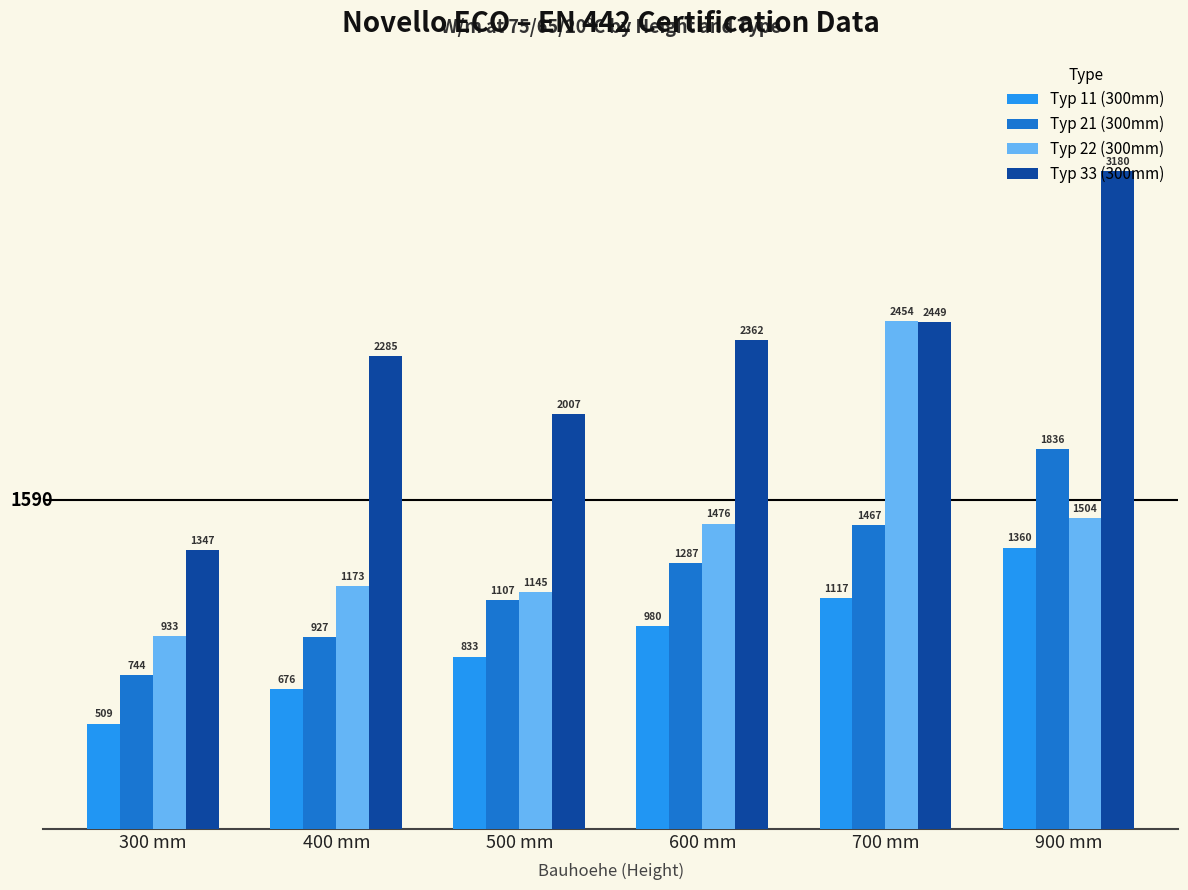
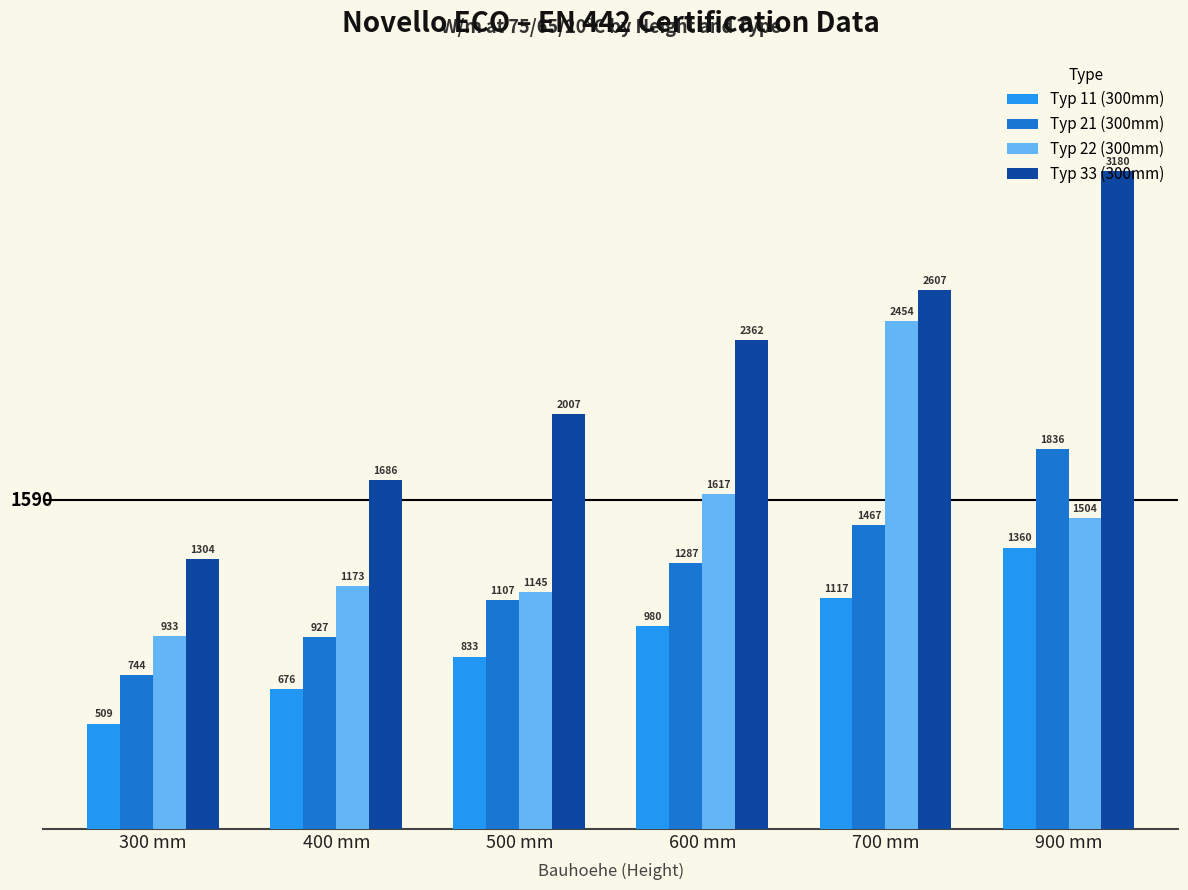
Typ 33 (300mm), 300 mm: 1347 -> 1304
Typ 33 (300mm), 400 mm: 2285 -> 1686
Typ 22 (300mm), 600 mm: 1476 -> 1617
Typ 33 (300mm), 700 mm: 2449 -> 2607
